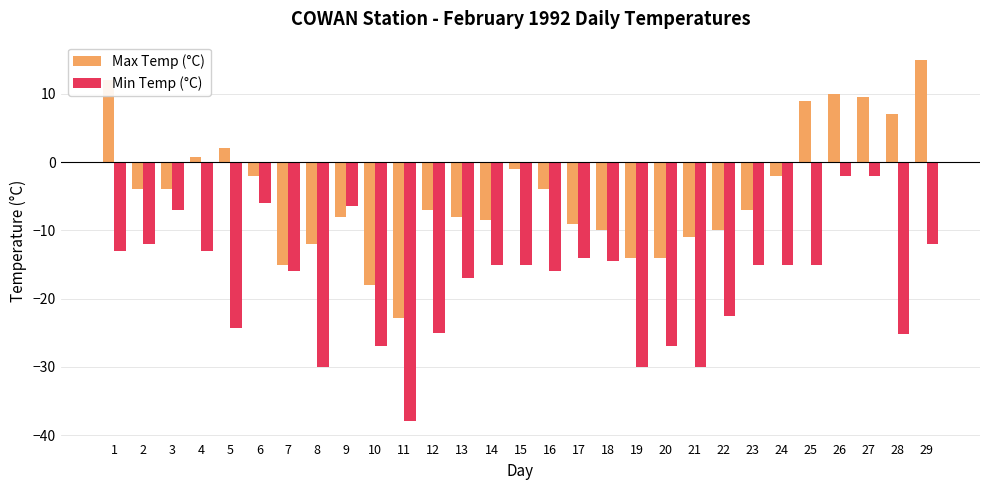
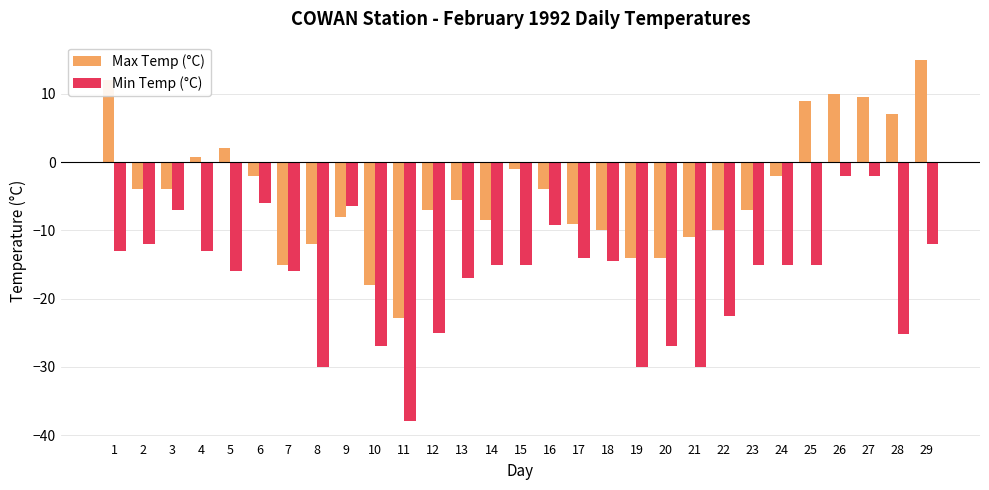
Min Temp (°C), 5: -24 -> -16
Max Temp (°C), 13: -8 -> -6
Min Temp (°C), 16: -16 -> -9
